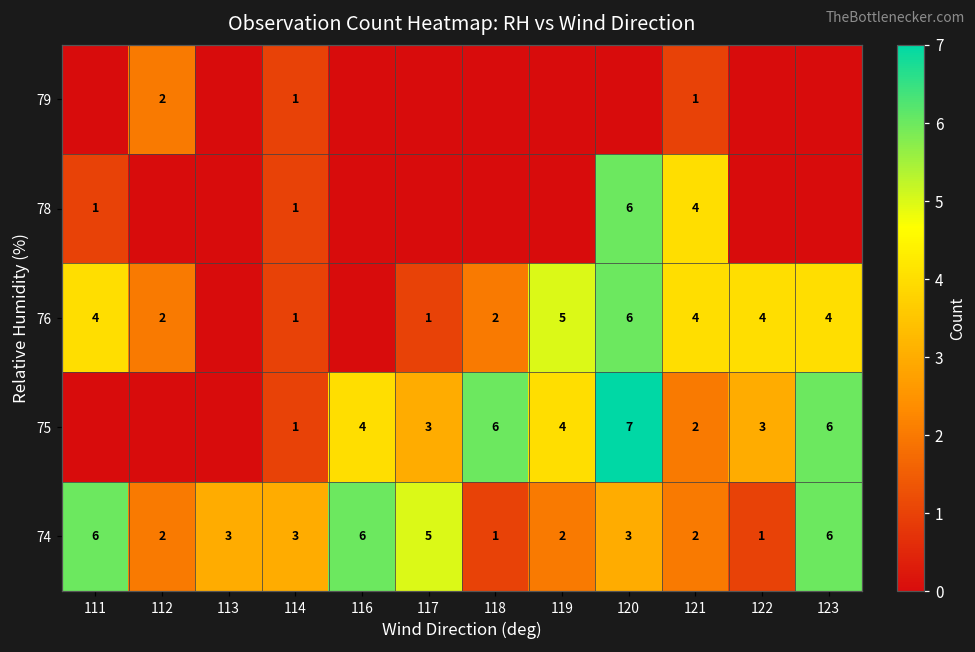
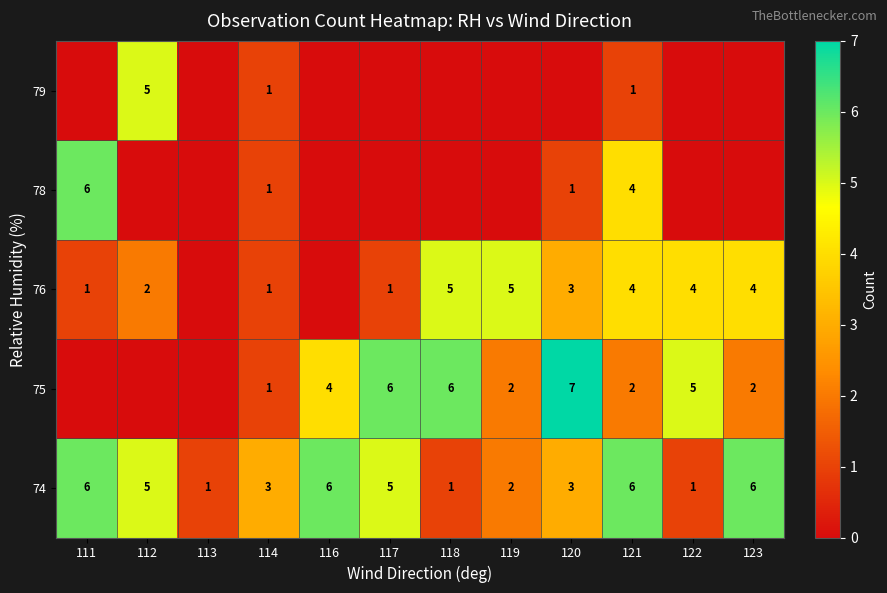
79, 112: 2 -> 5
78, 111: 1 -> 6
78, 120: 6 -> 1
76, 111: 4 -> 1
76, 118: 2 -> 5
76, 120: 6 -> 3
75, 117: 3 -> 6
75, 119: 4 -> 2
75, 122: 3 -> 5
75, 123: 6 -> 2
74, 112: 2 -> 5
74, 113: 3 -> 1
74, 121: 2 -> 6
